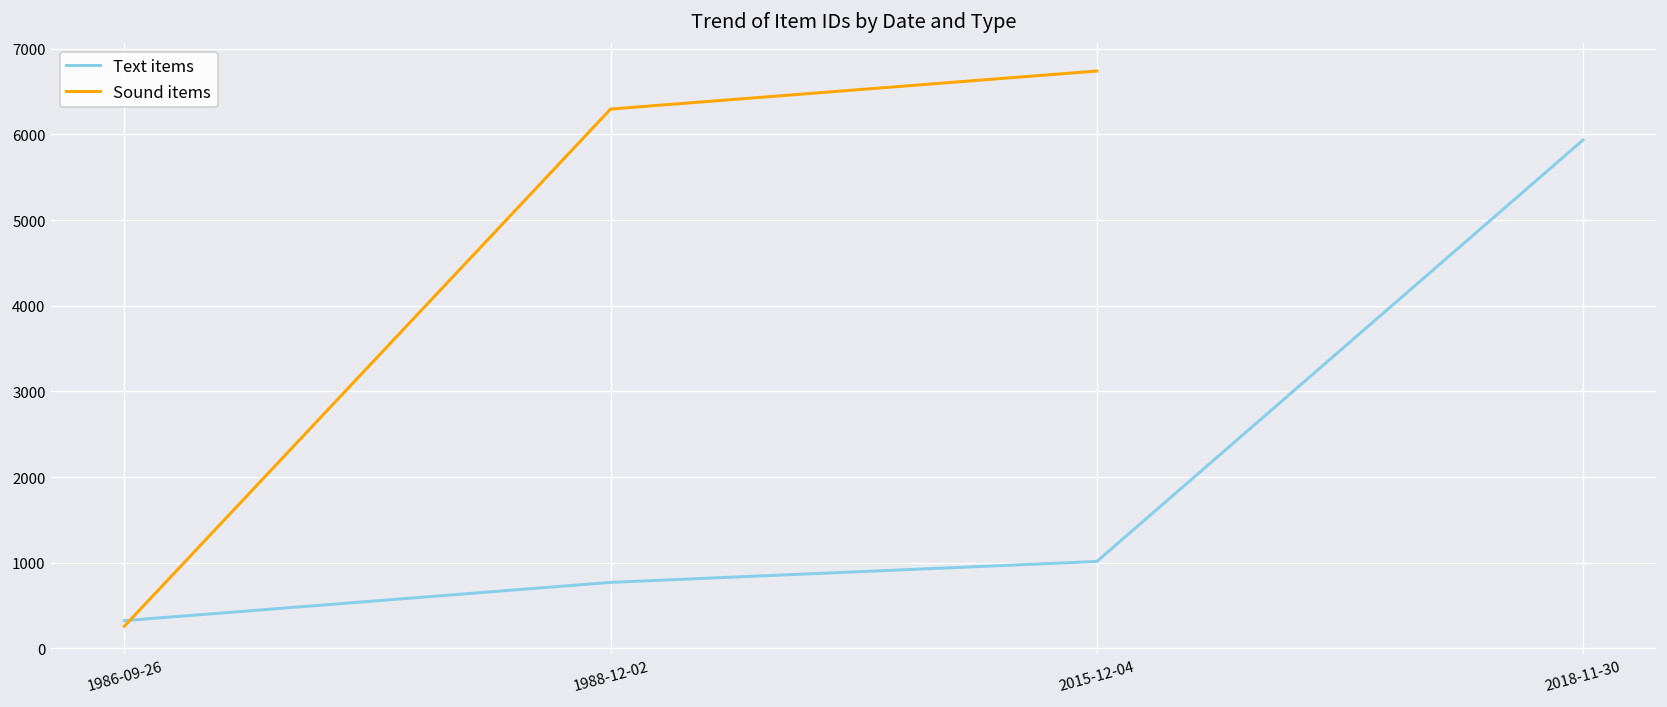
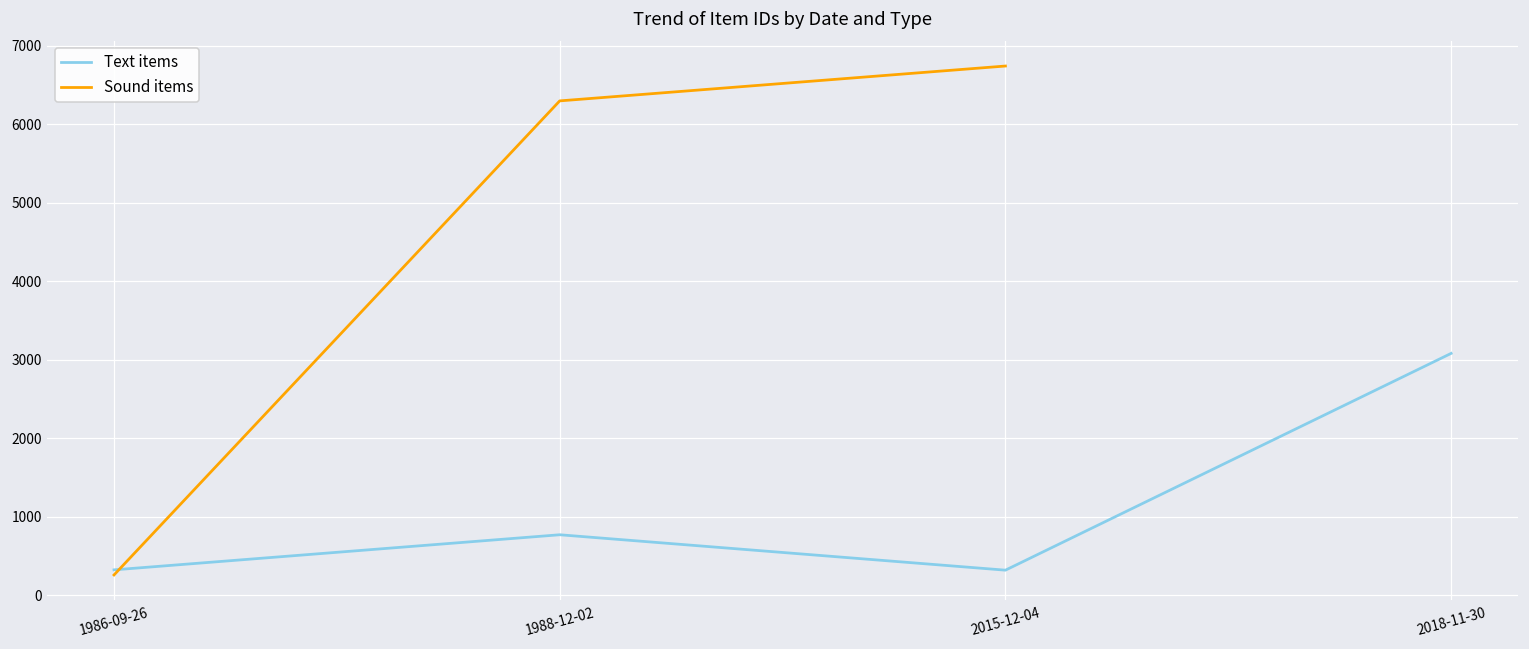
Text items, 2015-12-04: 1000 -> 300
Text items, 2018-11-30: 5900 -> 3100
